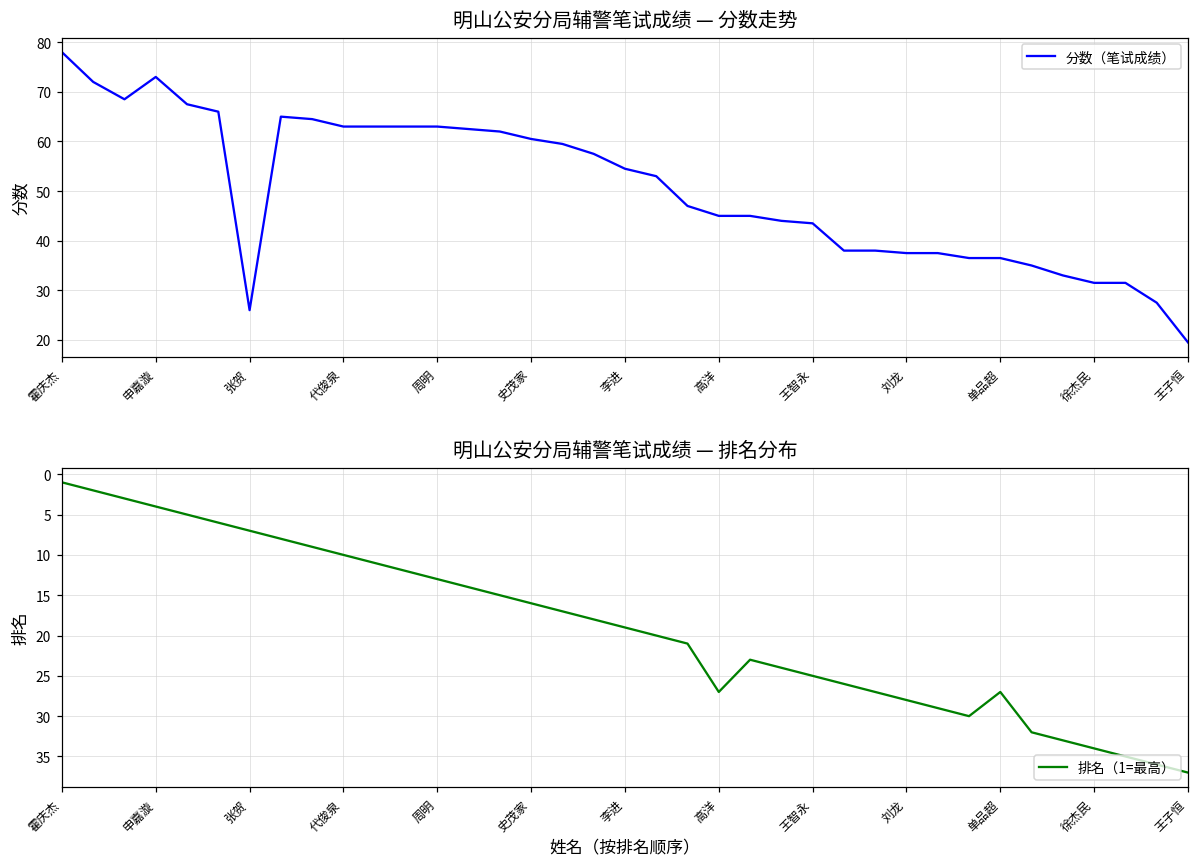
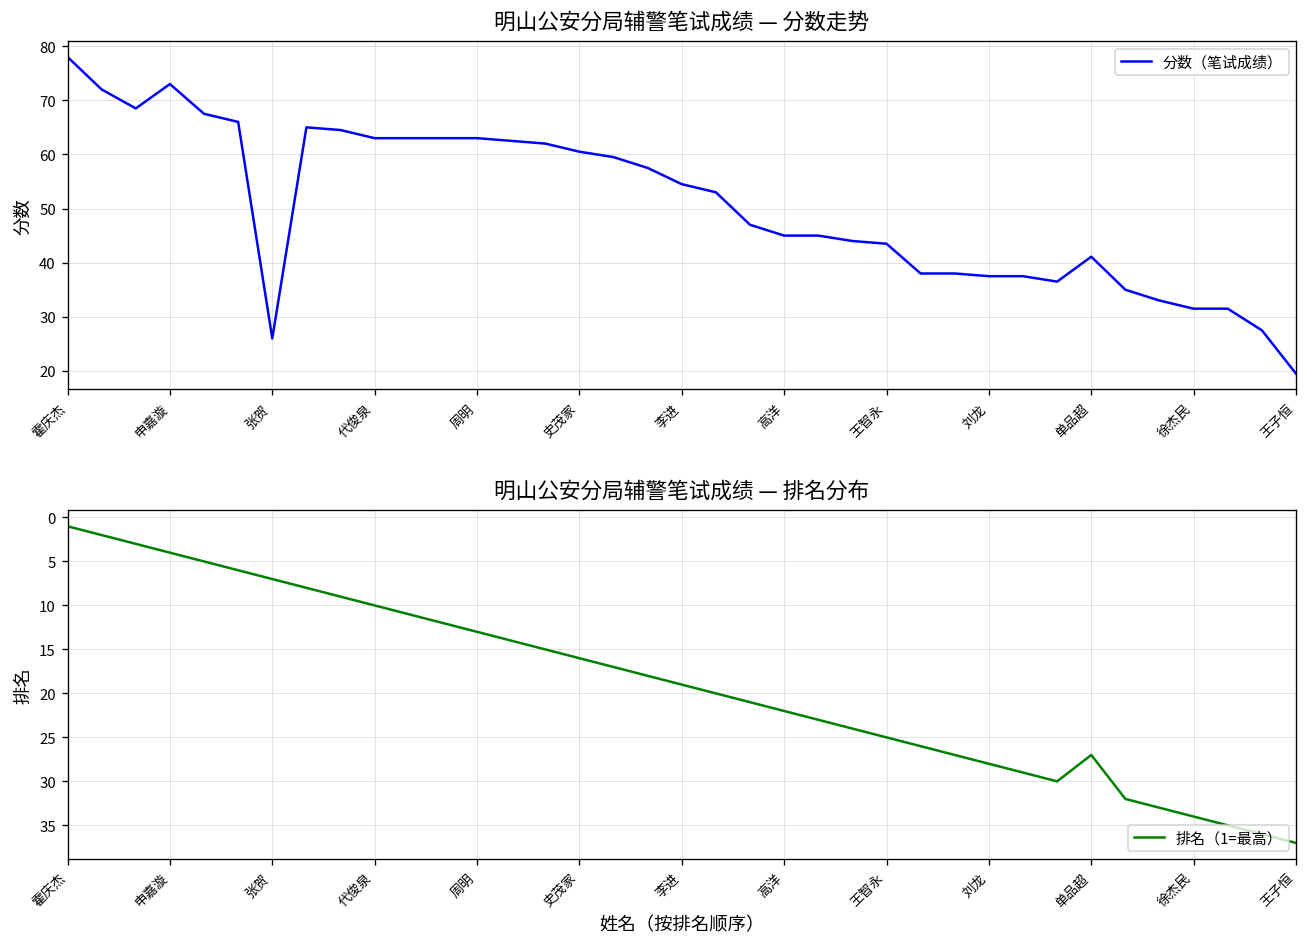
明山公安分局辅警笔试成绩 — 分数走势, 单品超: 37 -> 41
明山公安分局辅警笔试成绩 — 排名分布, 高洋: 27 -> 22
